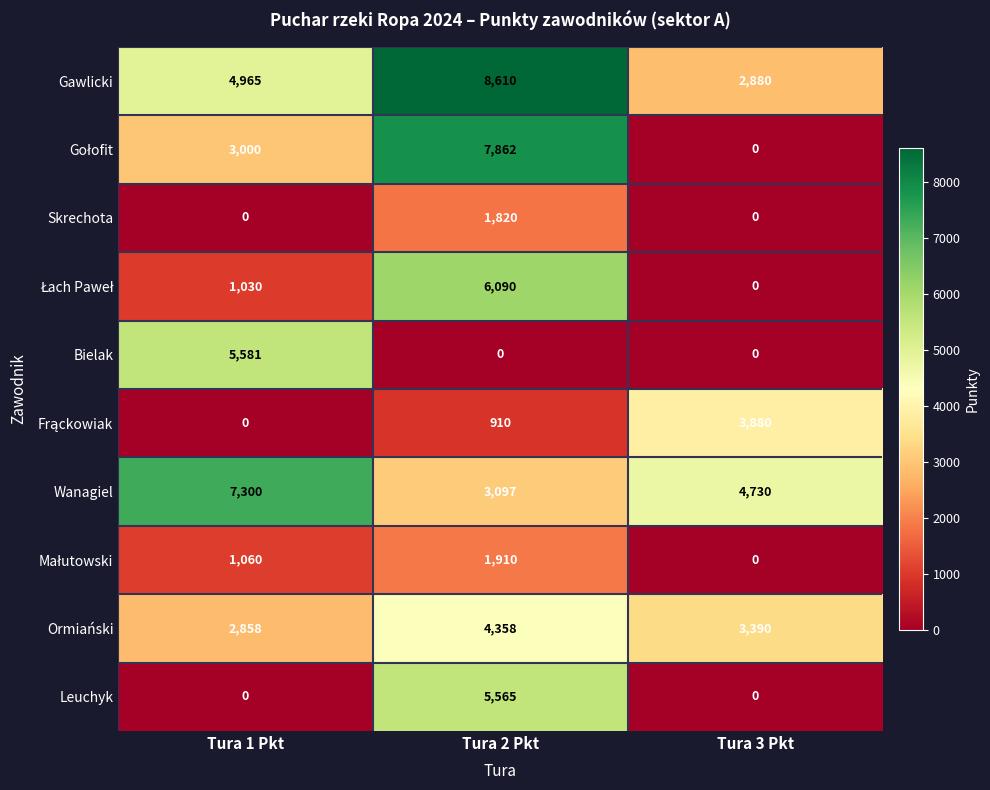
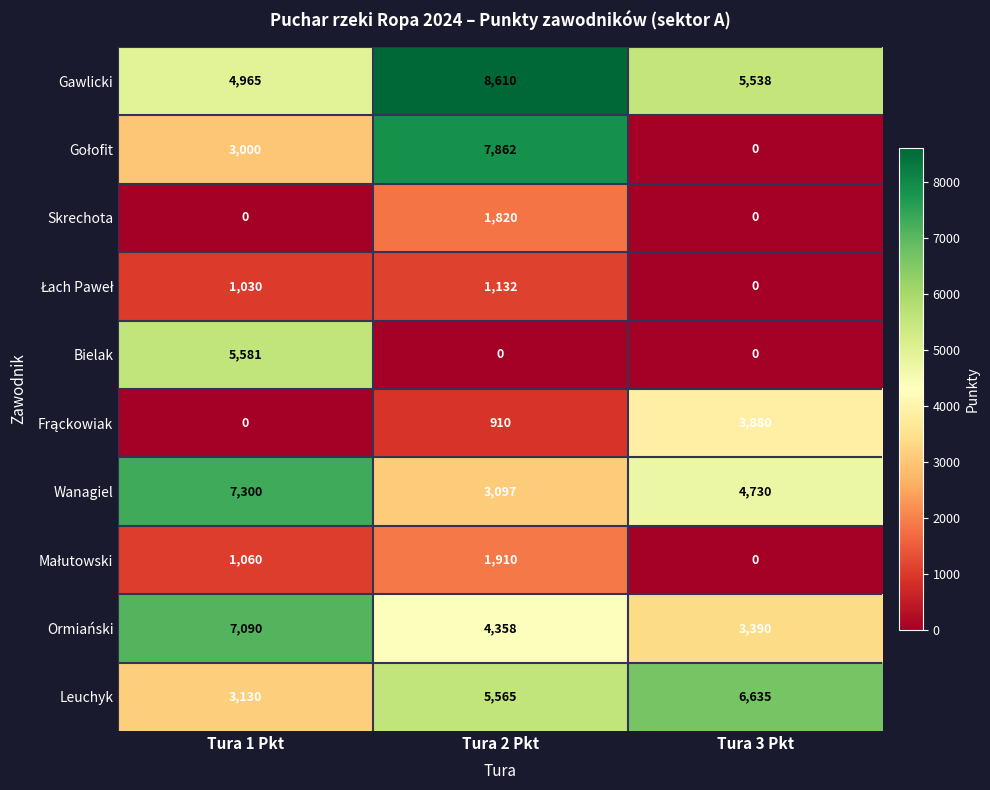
Gawlicki, Tura 3 Pkt: 2,880 -> 5,538
Łach Paweł, Tura 2 Pkt: 6,090 -> 1,132
Ormiański, Tura 1 Pkt: 2,858 -> 7,090
Leuchyk, Tura 1 Pkt: 0 -> 3,130
Leuchyk, Tura 3 Pkt: 0 -> 6,635
